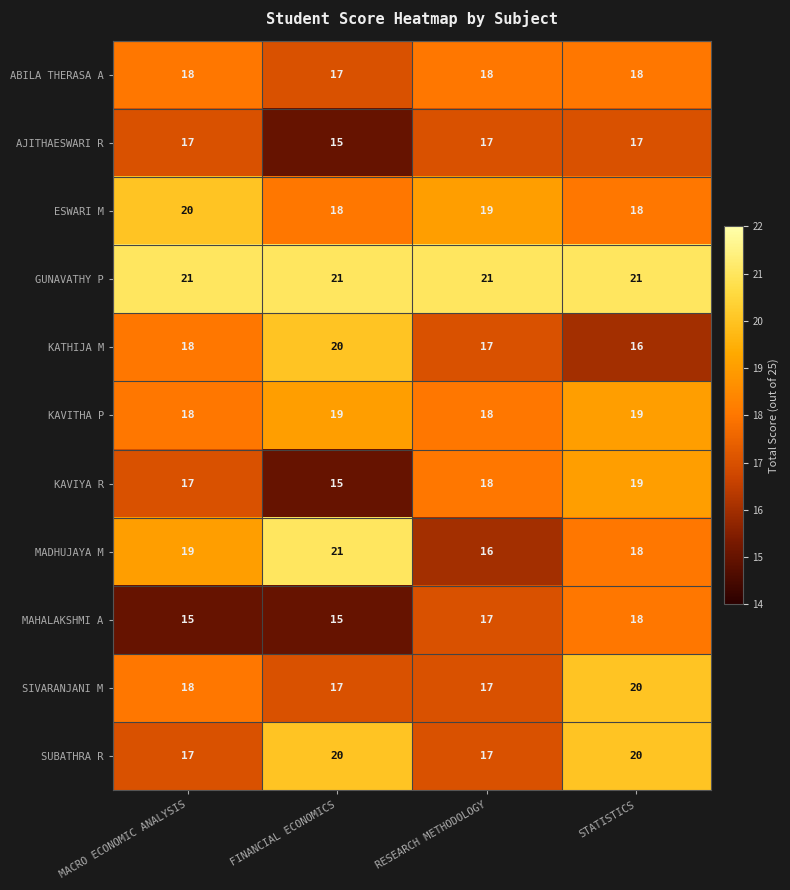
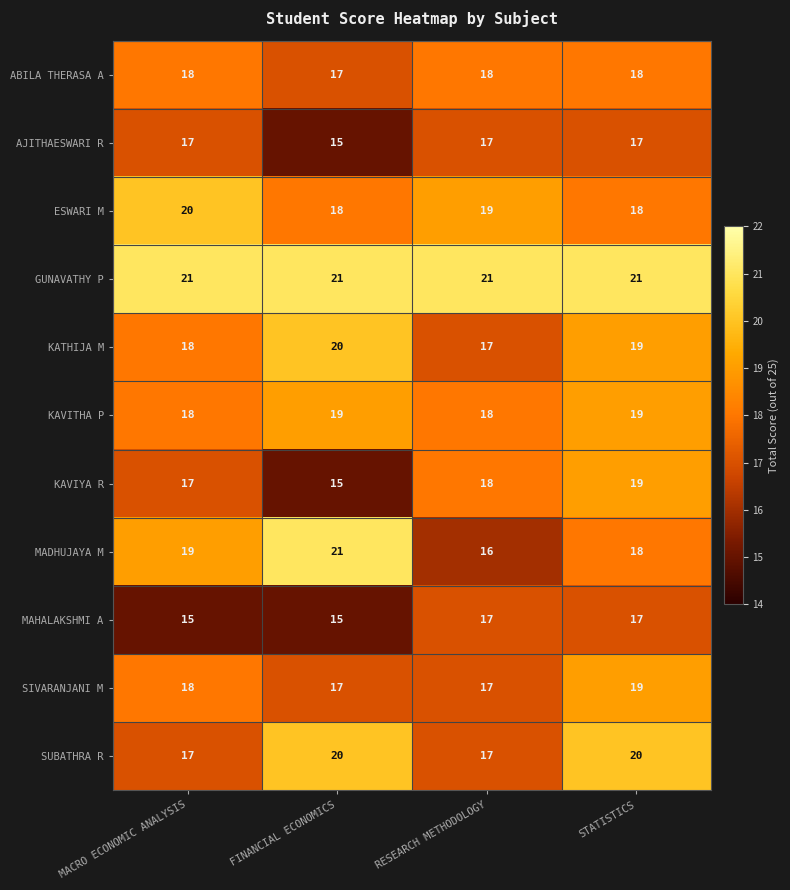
KATHIJA M, STATISTICS: 16 -> 19
MAHALAKSHMI A, STATISTICS: 18 -> 17
SIVARANJANI M, STATISTICS: 20 -> 19
